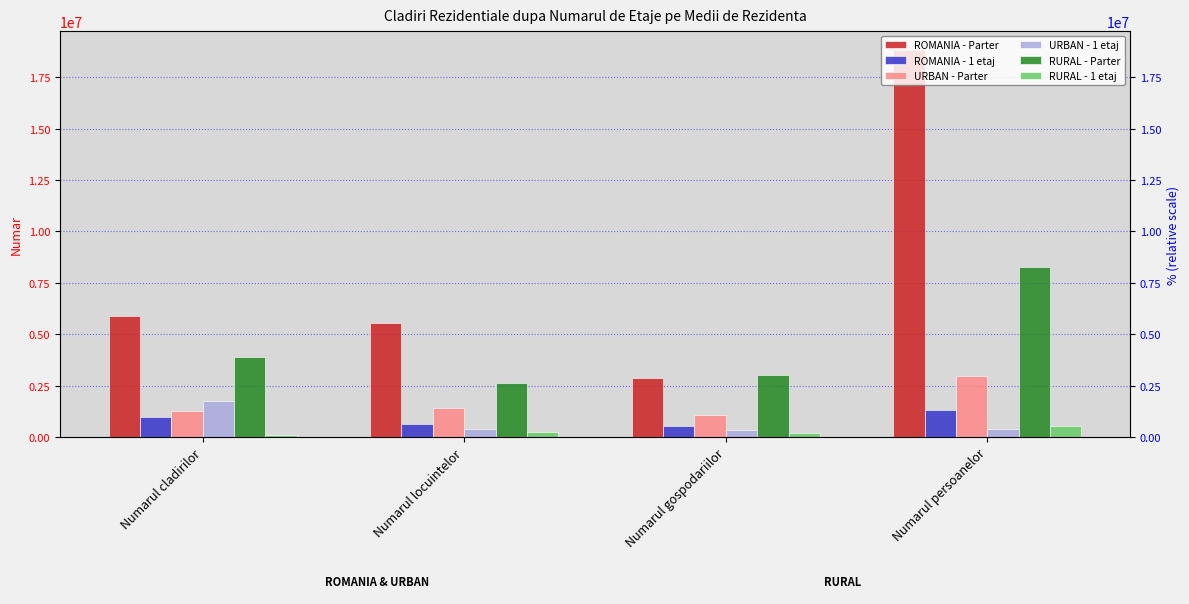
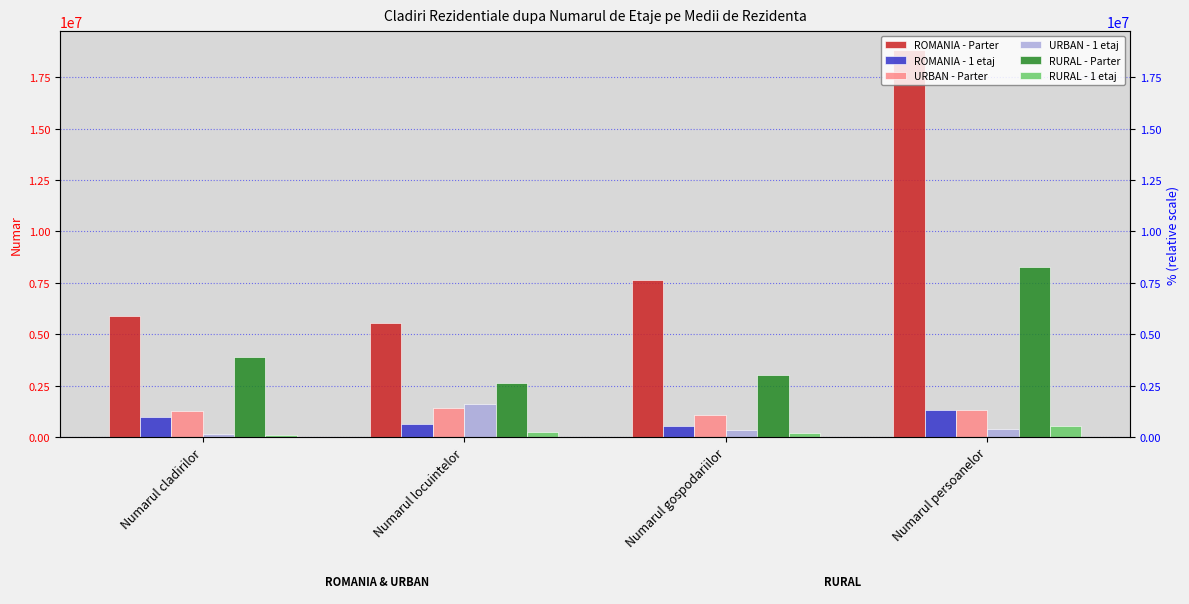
URBAN - 1 etaj, Numarul cladirilor: 1700000 -> 100000
URBAN - 1 etaj, Numarul locuintelor: 400000 -> 1600000
ROMANIA - Parter, Numarul gospodariilor: 2900000 -> 7700000
URBAN - Parter, Numarul persoanelor: 3000000 -> 1300000
